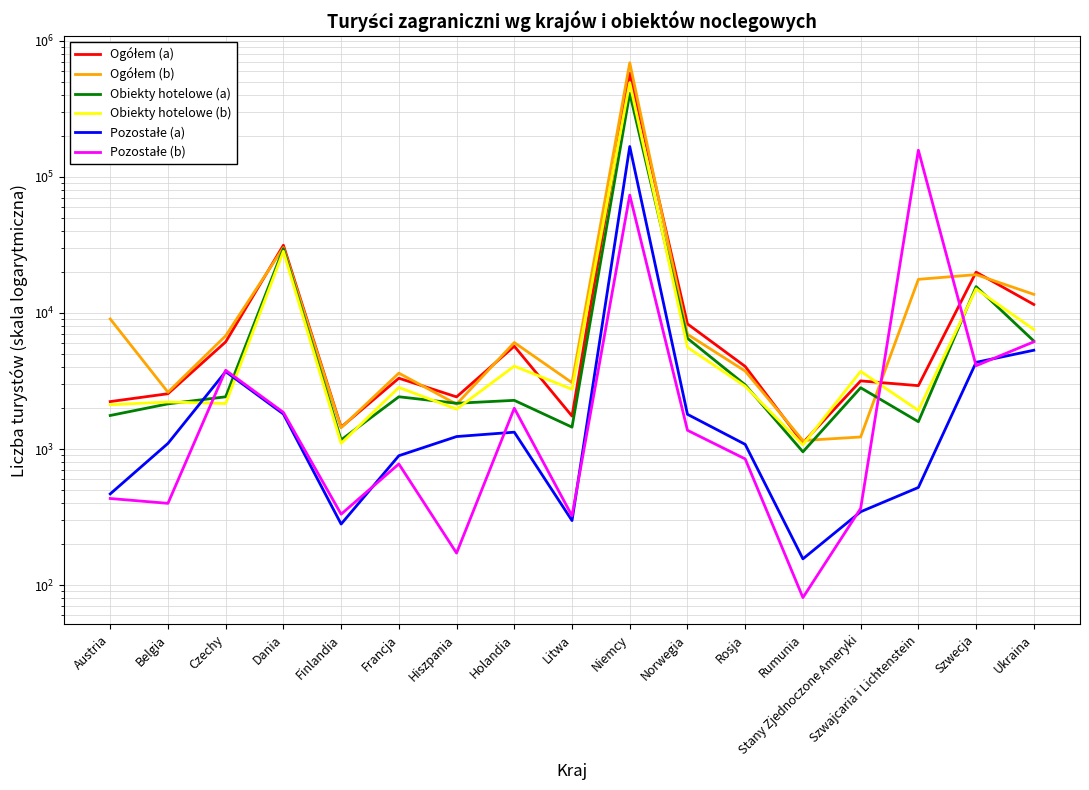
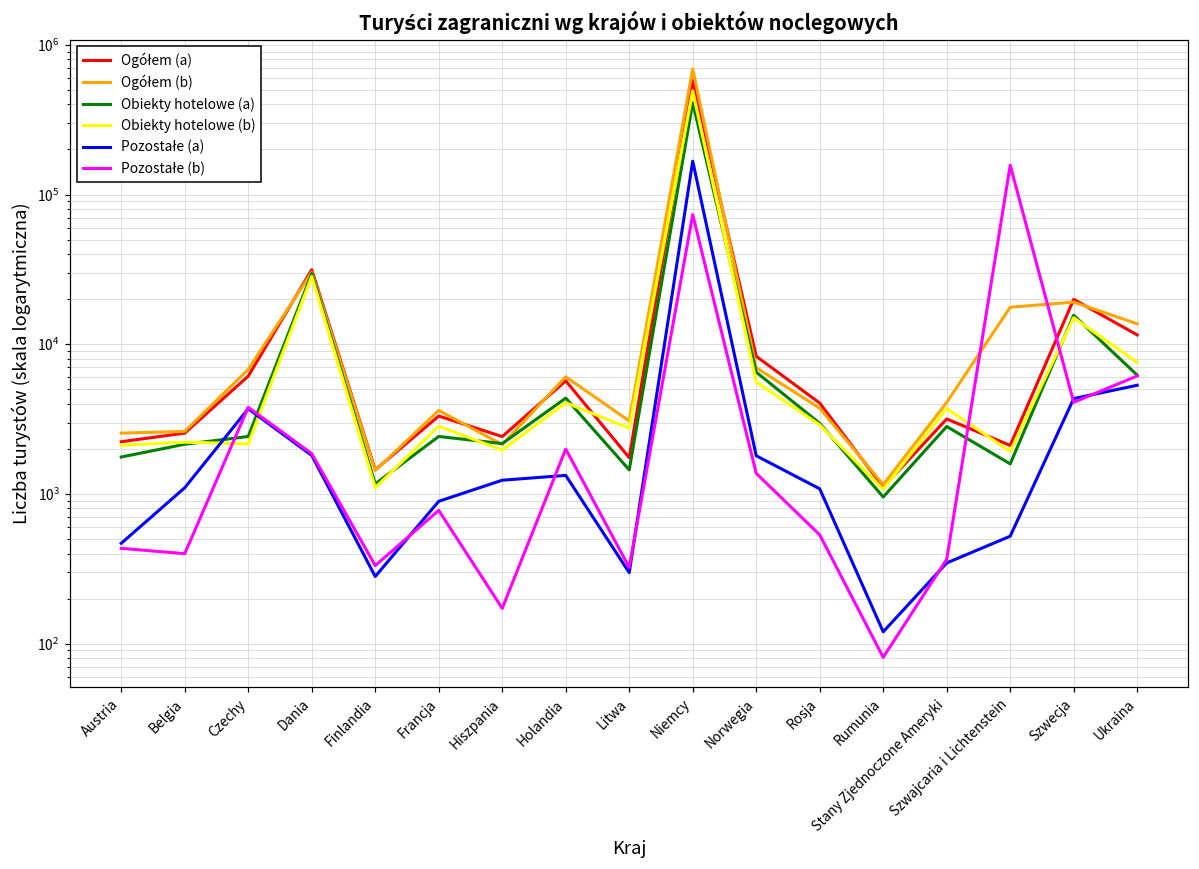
Ogółem (b), Austria: 9000 -> 2500
Obiekty hotelowe (a), Holandia: 2300 -> 4400
Pozostałe (b), Rosja: 800 -> 530
Pozostałe (a), Rumunia: 160 -> 120
Ogółem (b), Stany Zjednoczone Ameryki: 1200 -> 4100
Ogółem (a), Szwajcaria i Lichtenstein: 2900 -> 2100
